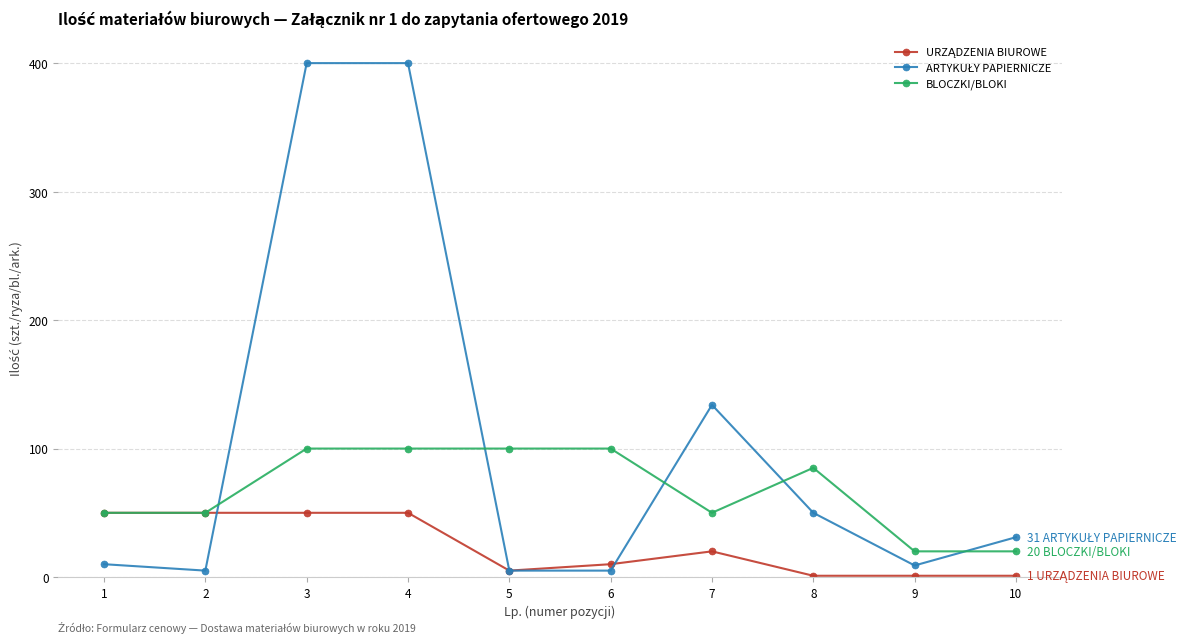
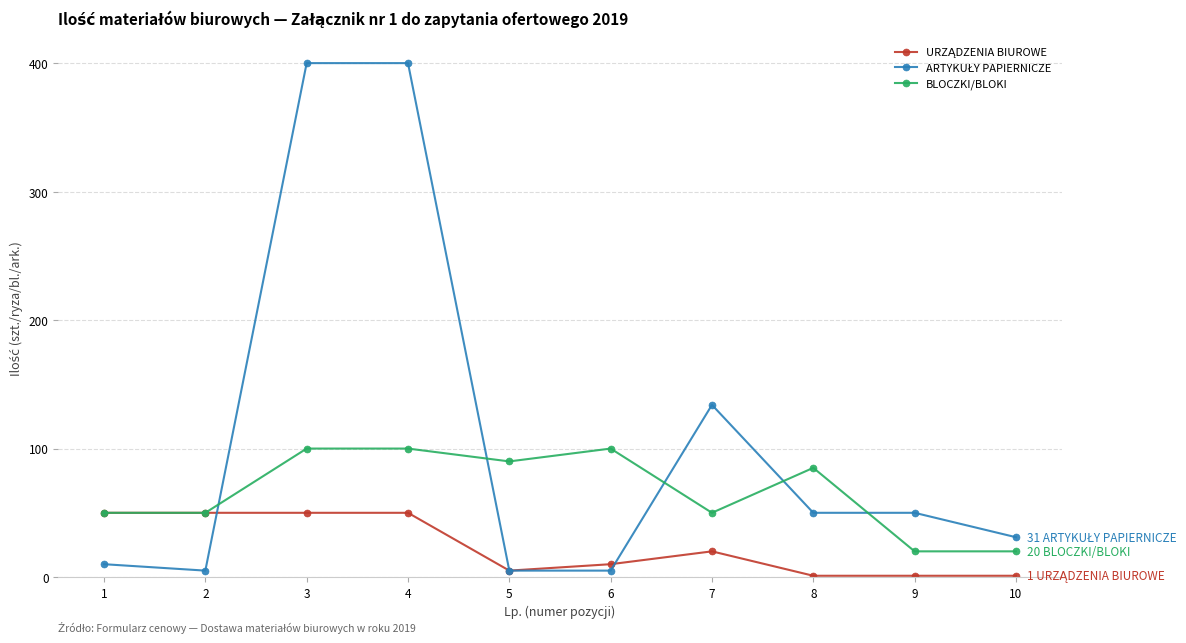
BLOCZKI/BLOKI, 5: 100 -> 90
ARTYKUŁY PAPIERNICZE, 9: 9 -> 50
